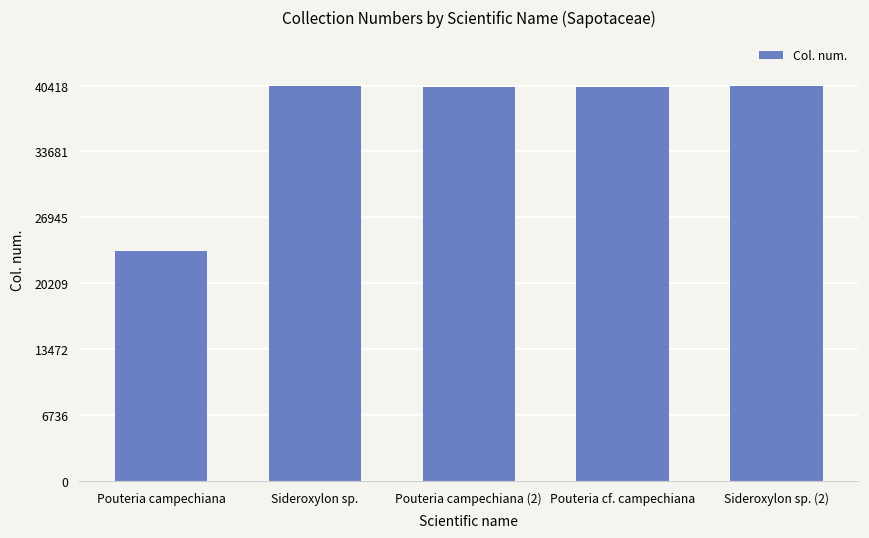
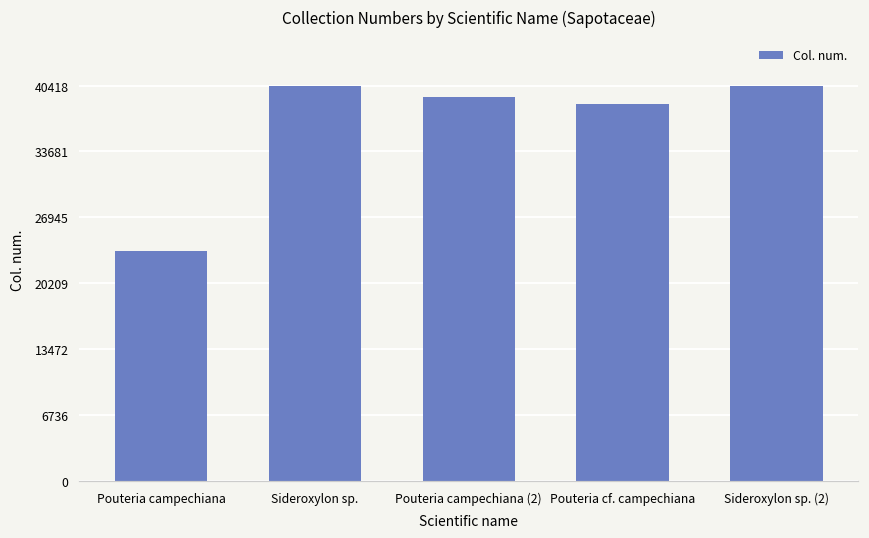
Pouteria campechiana (2): 40000 -> 39000
Pouteria cf. campechiana: 40000 -> 39000
